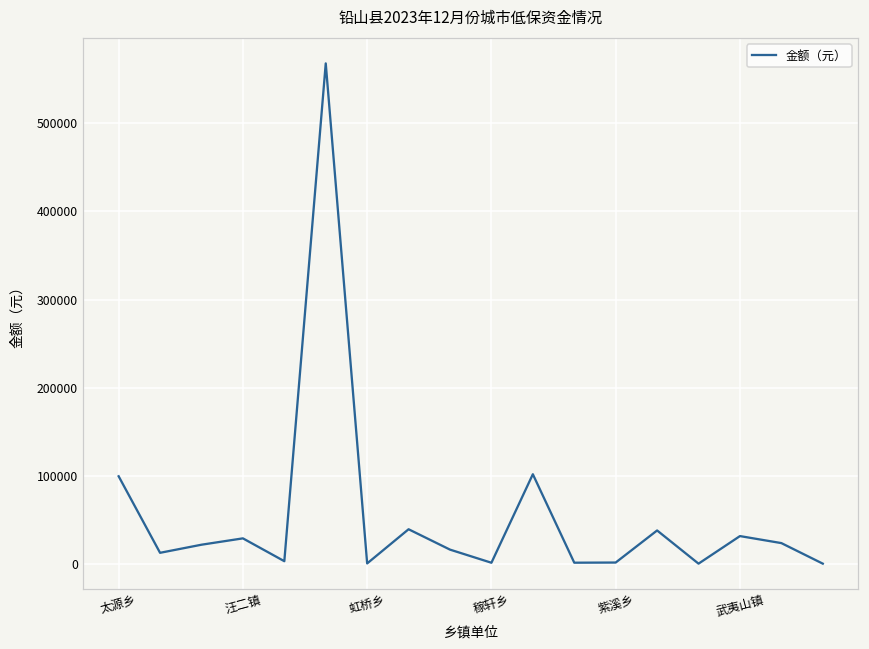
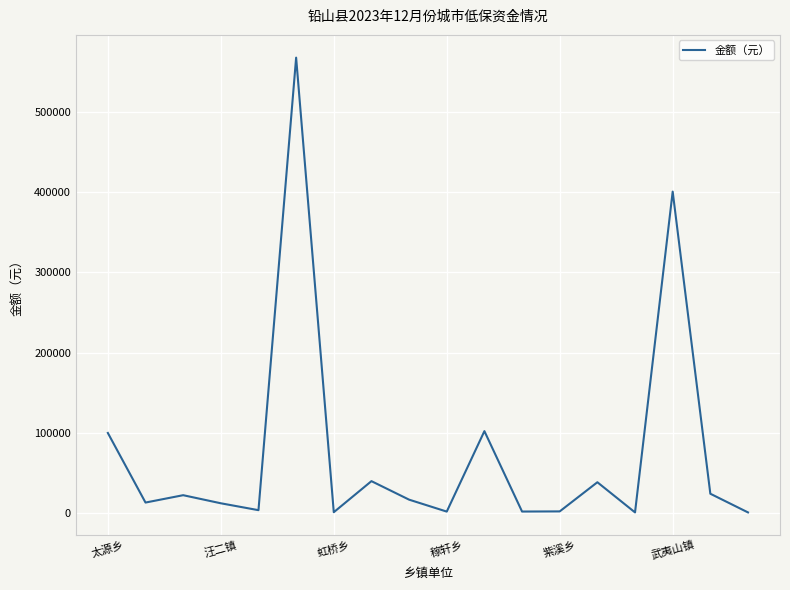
汪二镇: 30000 -> 10000
武夷山镇: 30000 -> 400000
